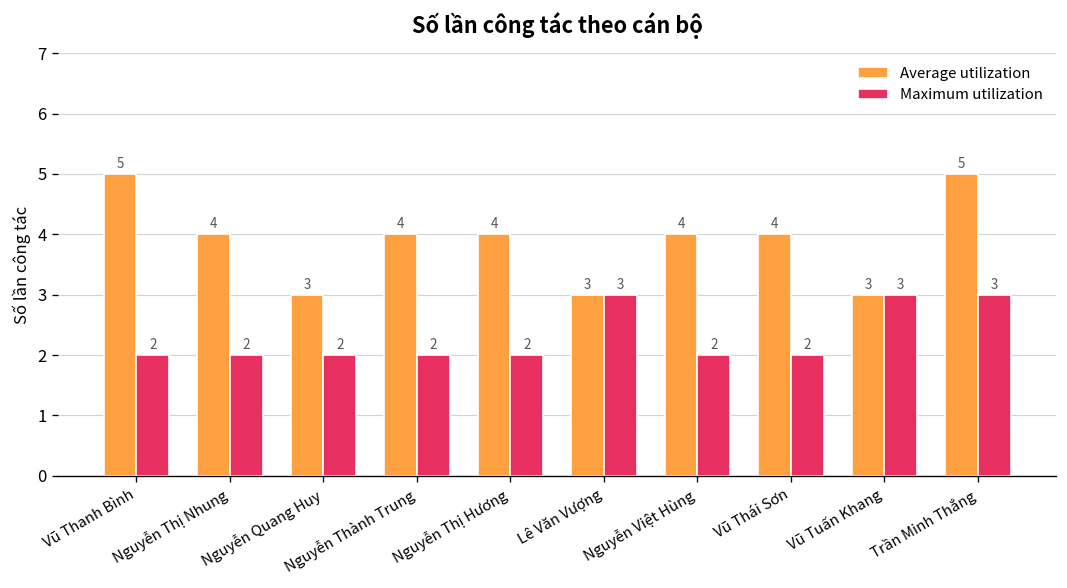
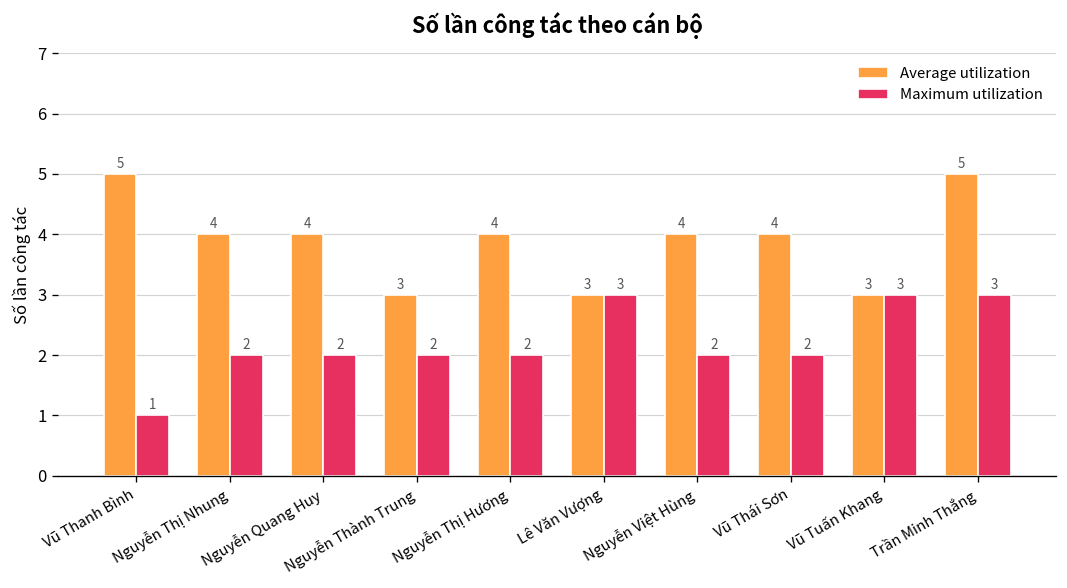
Maximum utilization, Vũ Thanh Bình: 2 -> 1
Average utilization, Nguyễn Quang Huy: 3 -> 4
Average utilization, Nguyễn Thành Trung: 4 -> 3
